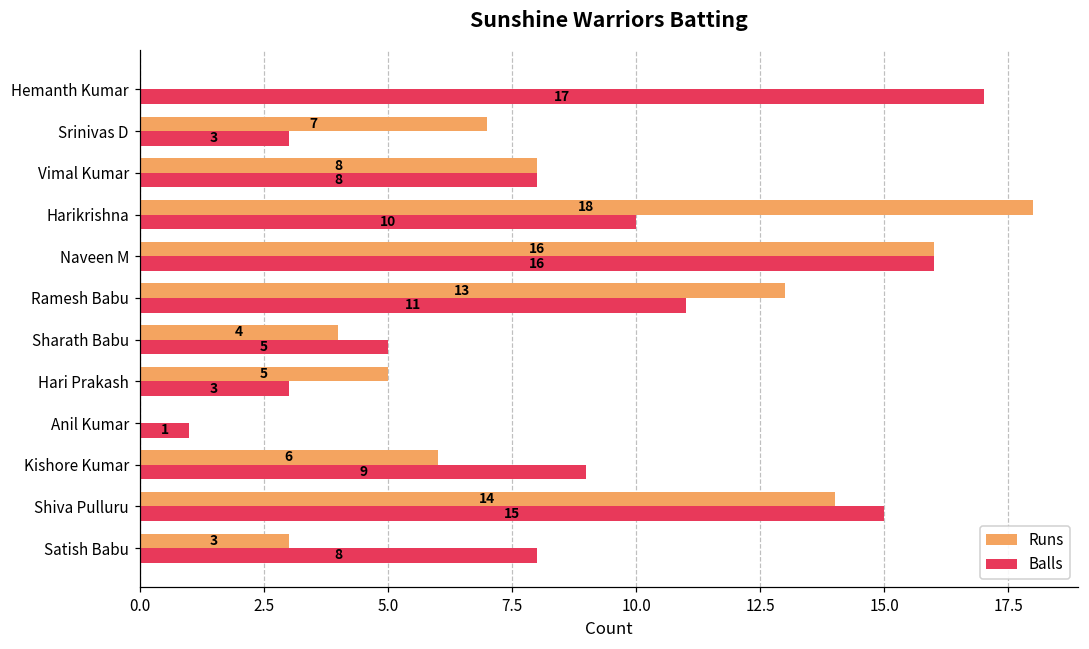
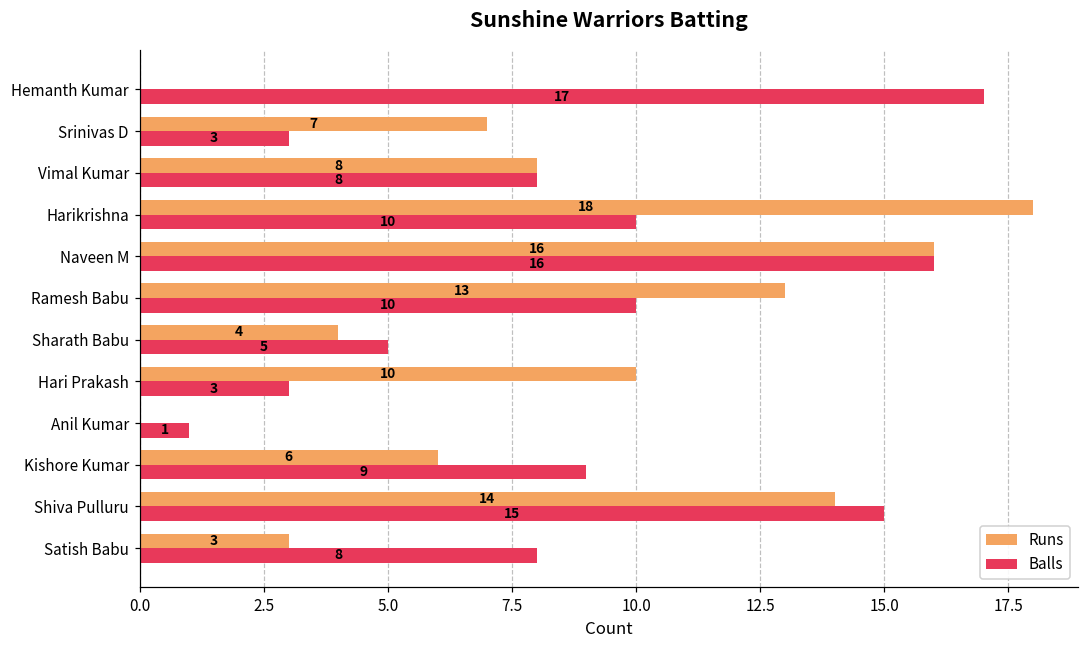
Balls, Ramesh Babu: 11 -> 10
Runs, Hari Prakash: 5 -> 10
